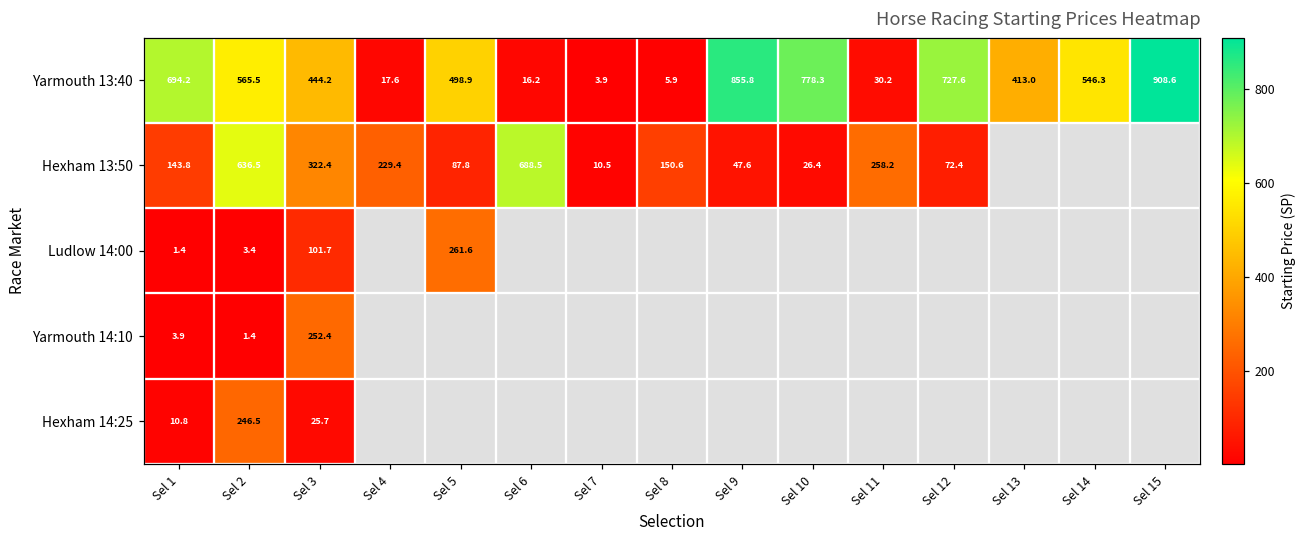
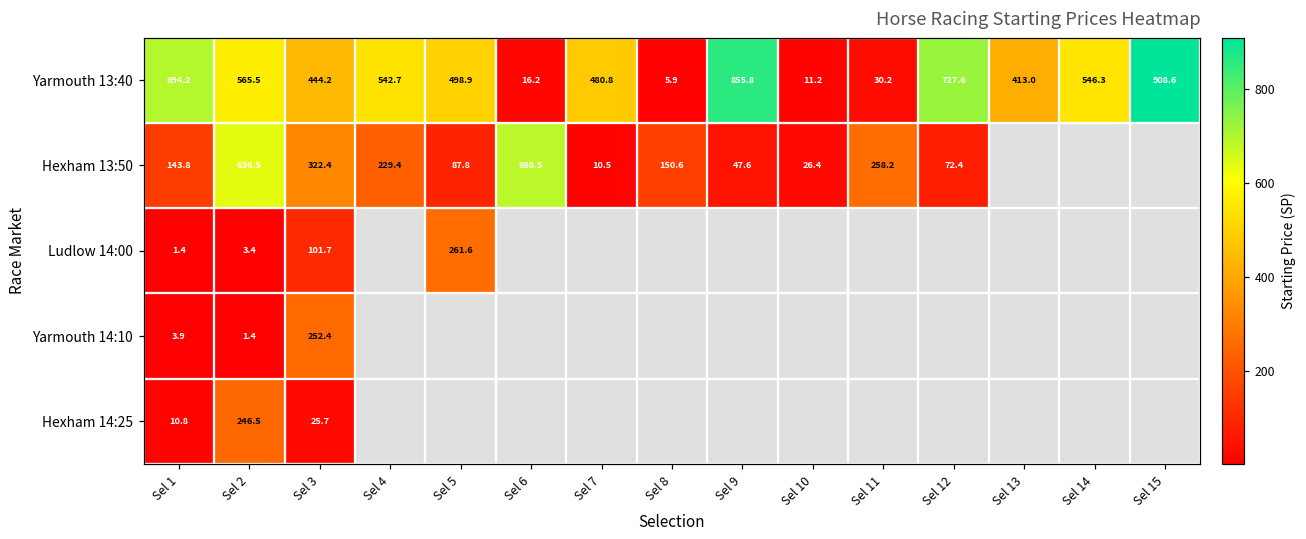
Yarmouth 13:40, Sel 4: 17.6 -> 542.7
Yarmouth 13:40, Sel 7: 3.9 -> 480.8
Yarmouth 13:40, Sel 10: 778.3 -> 11.2
